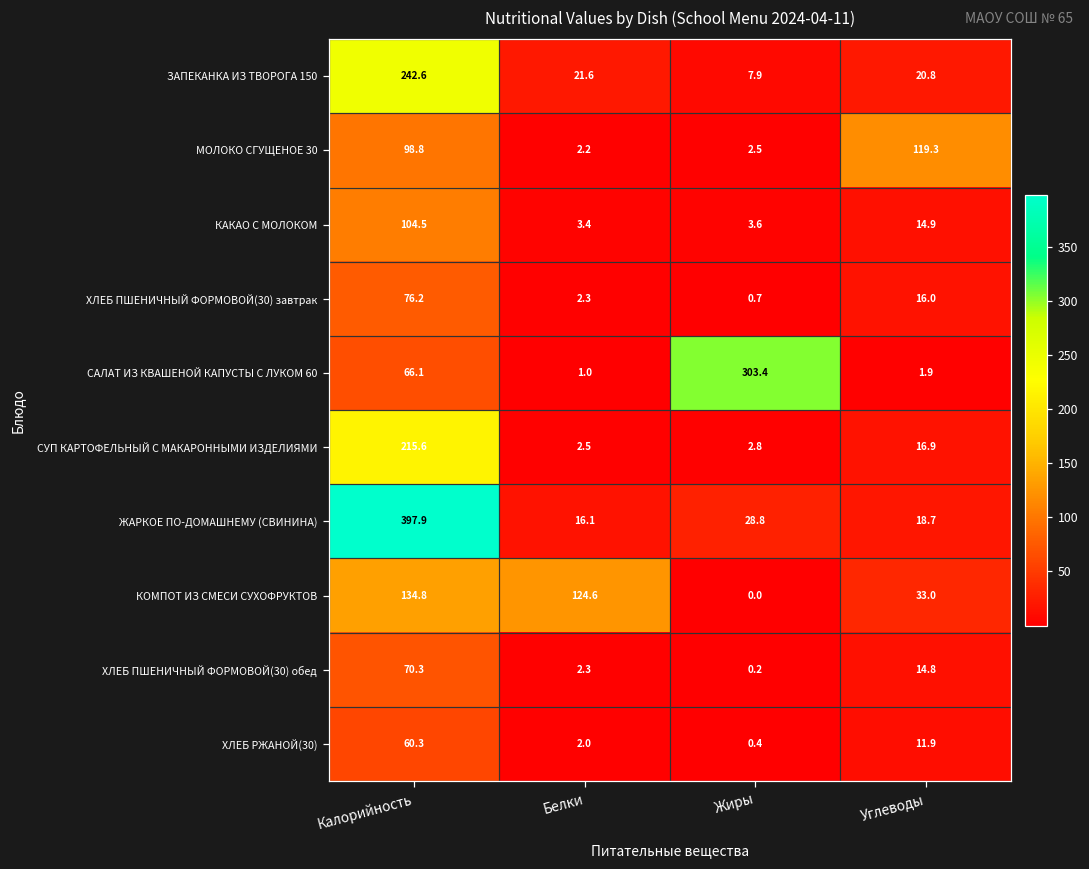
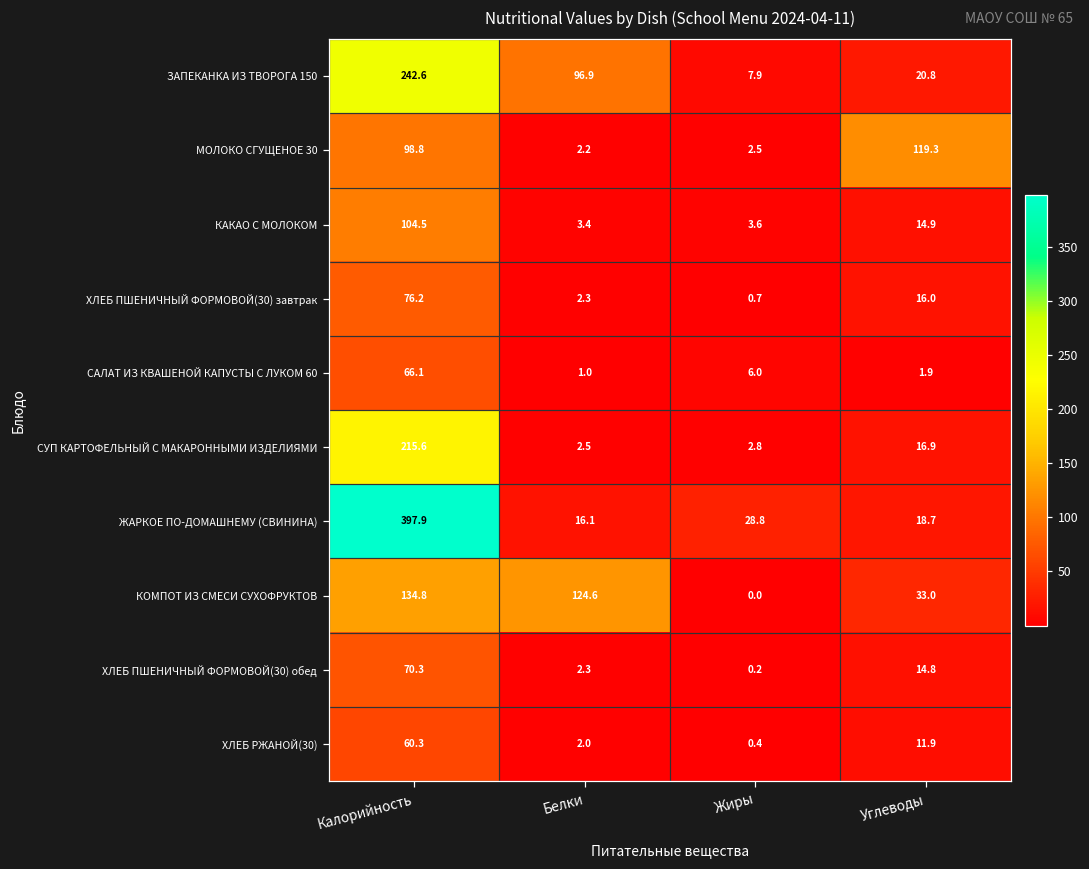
ЗАПЕКАНКА ИЗ ТВОРОГА 150, Белки: 21.6 -> 96.9
САЛАТ ИЗ КВАШЕНОЙ КАПУСТЫ С ЛУКОМ 60, Жиры: 303.4 -> 6.0
